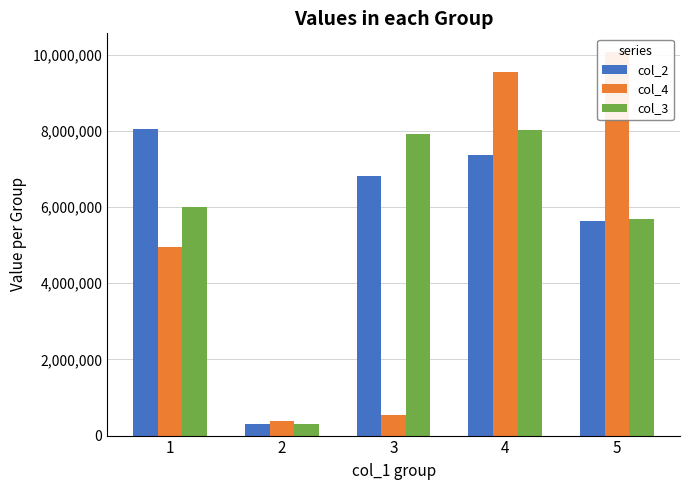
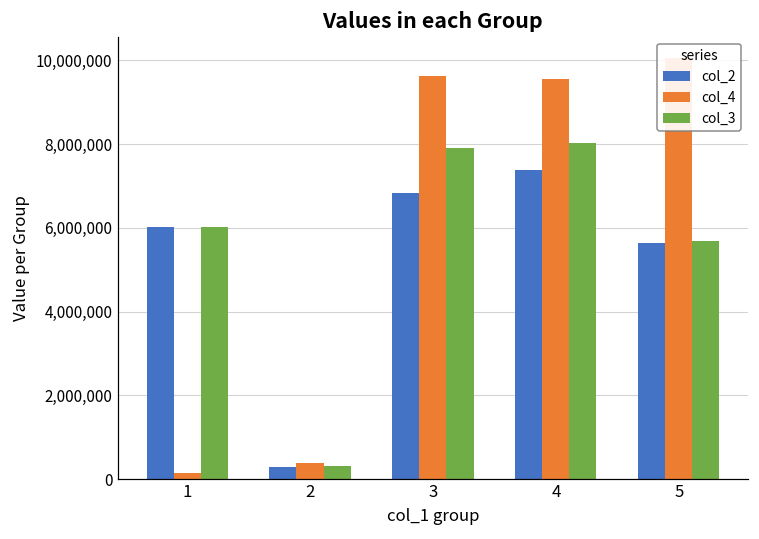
col_2, 1: 8,100,000 -> 6,000,000
col_4, 1: 5,000,000 -> 200,000
col_4, 3: 500,000 -> 9,600,000
